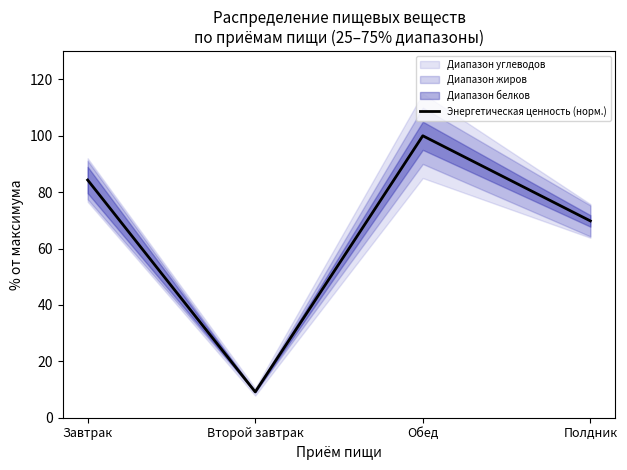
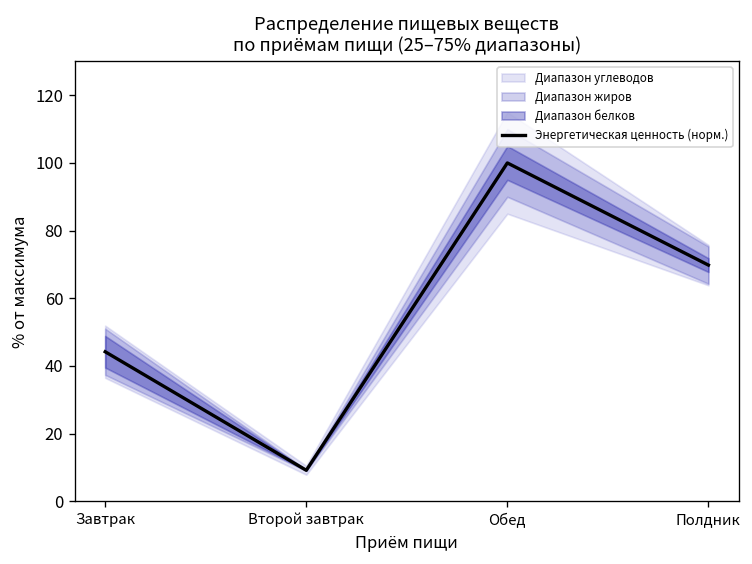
Энергетическая ценность (норм.), Завтрак: 84 -> 44
